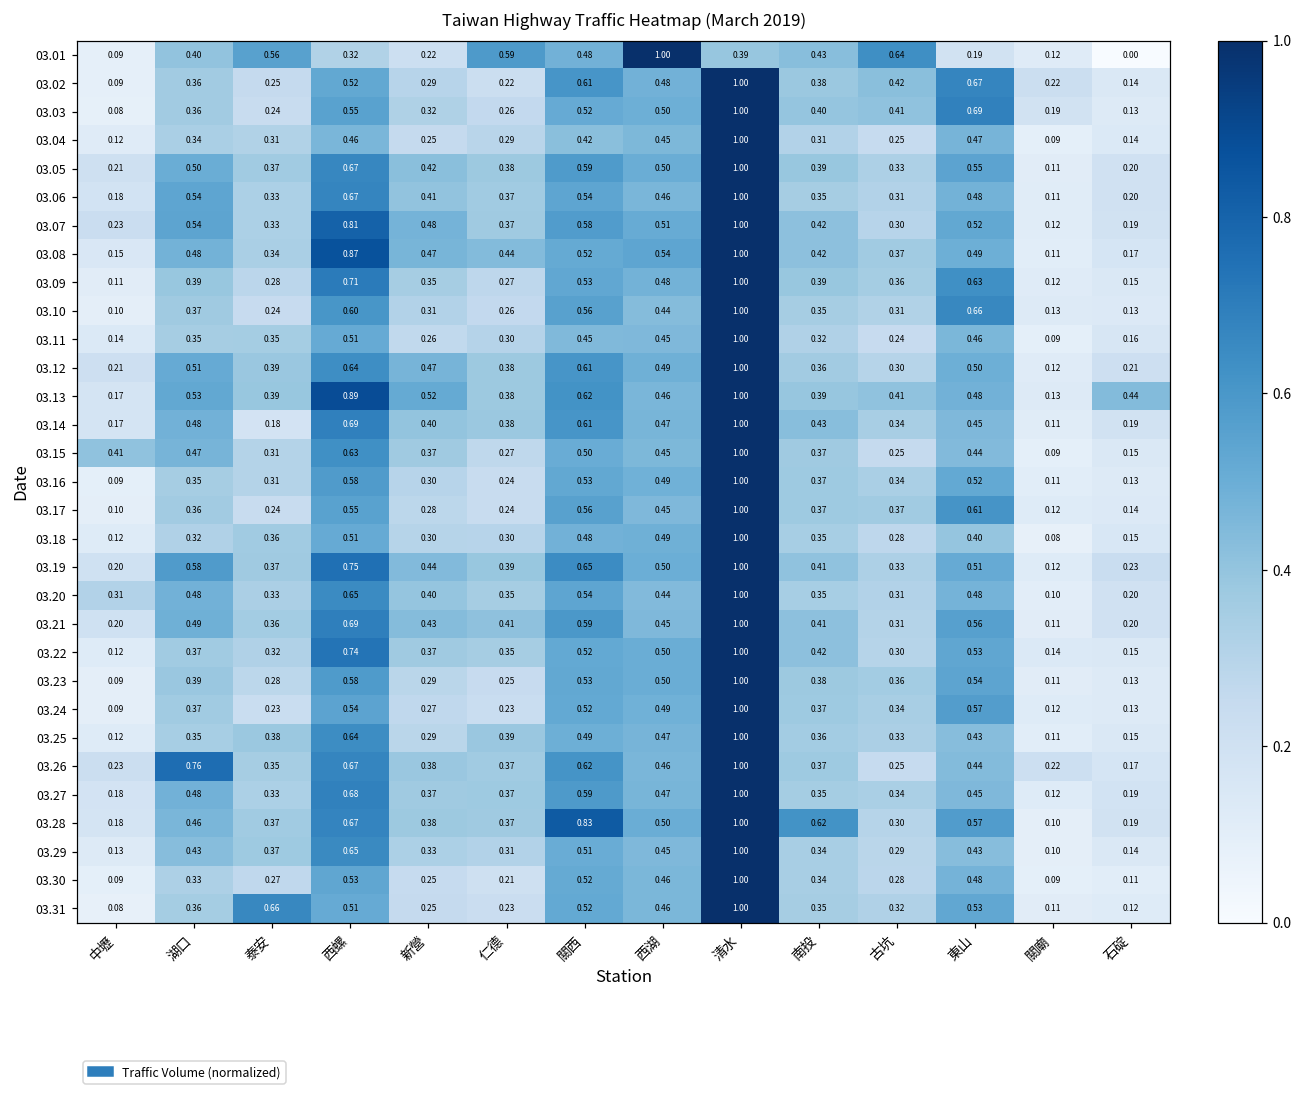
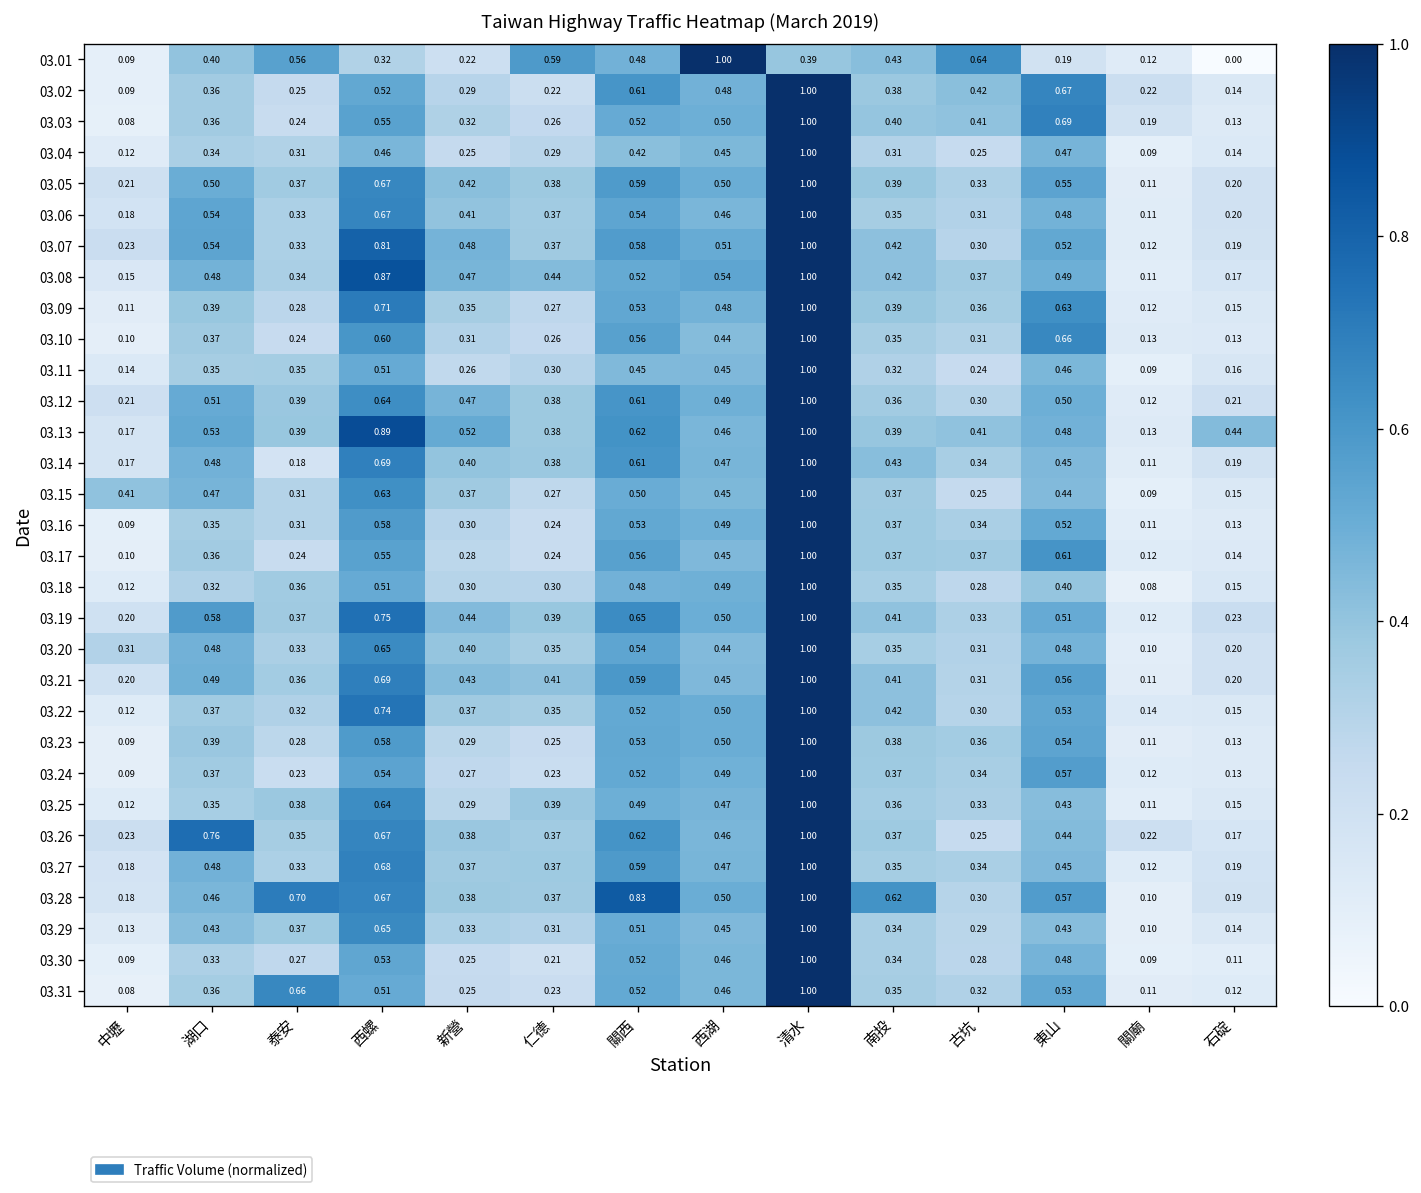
03.28, 泰安: 0.37 -> 0.70
